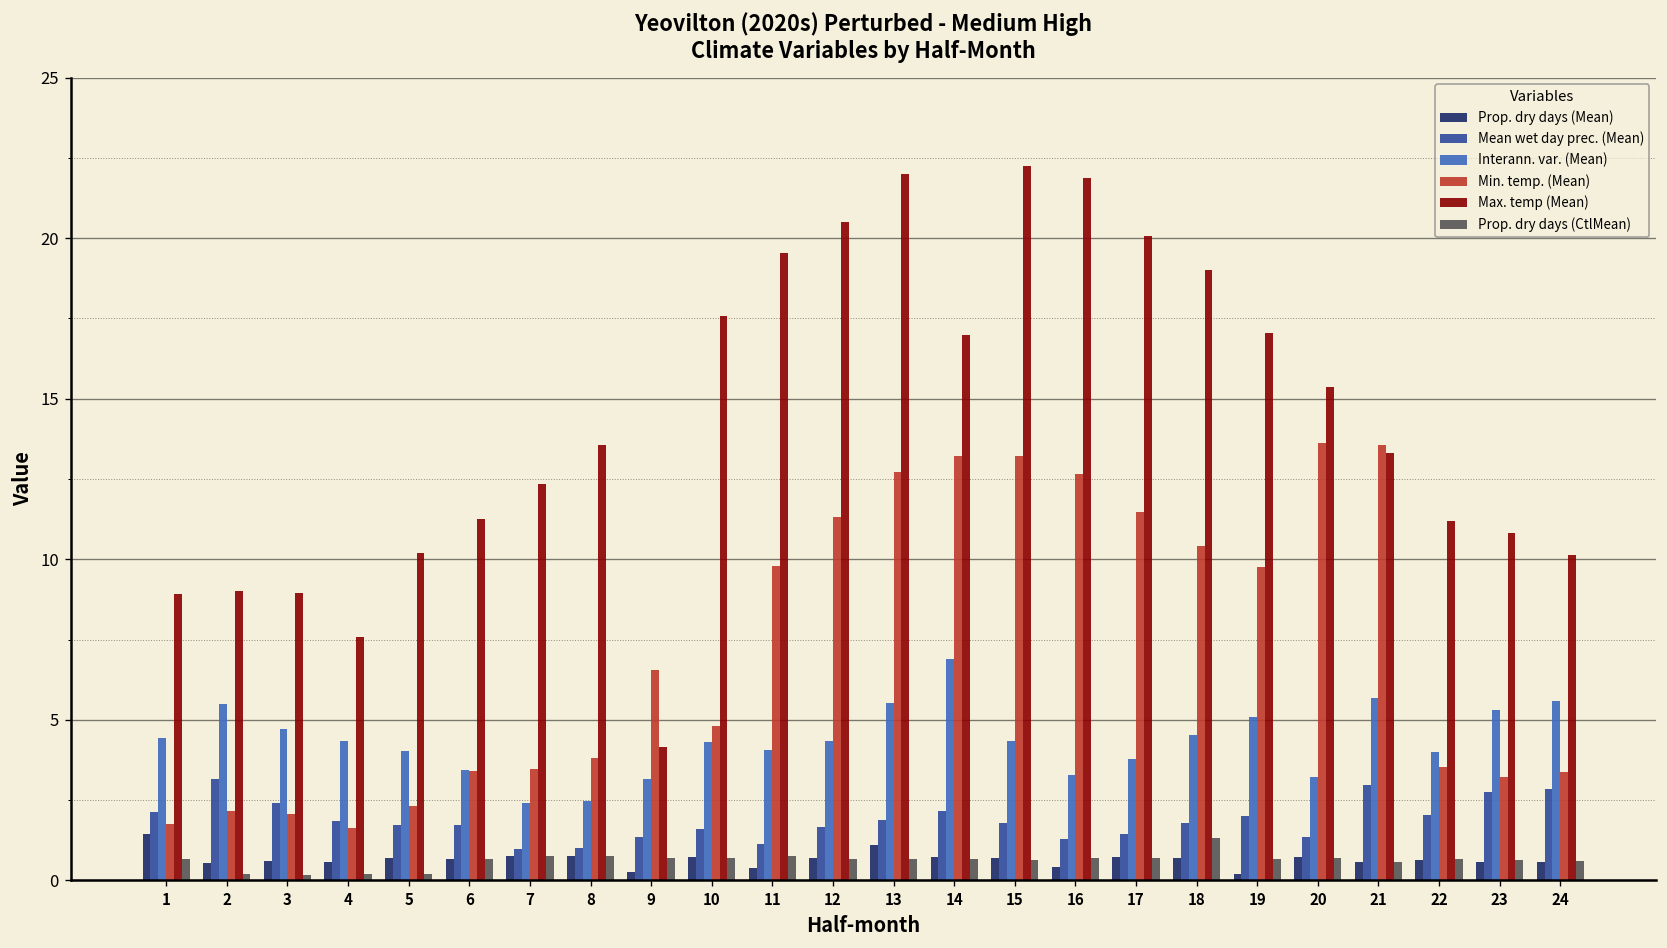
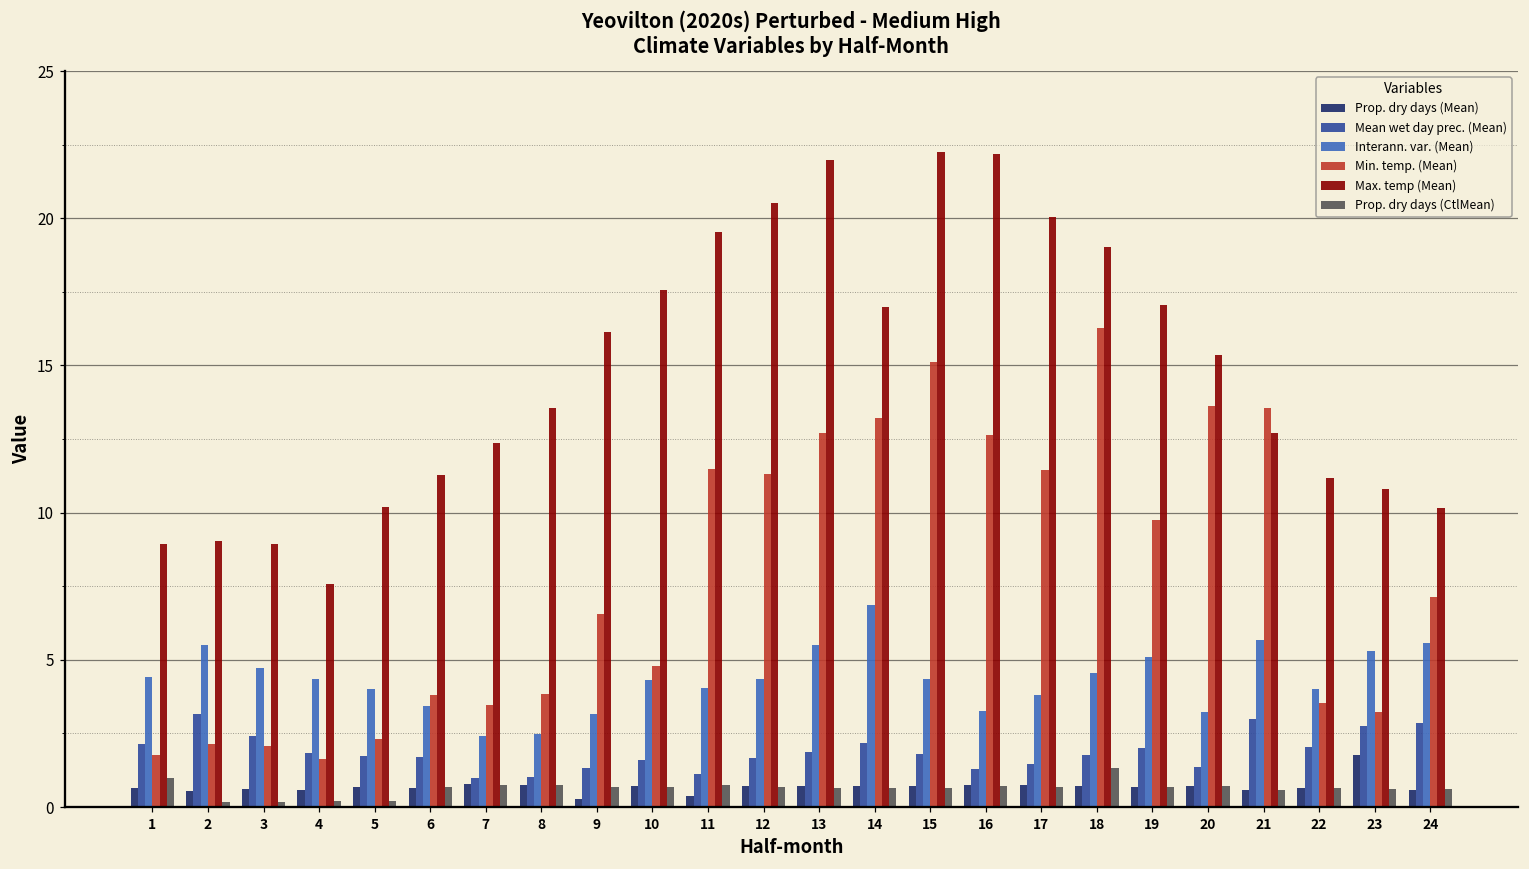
Prop. dry days (Mean), 1: 1.4 -> 0.6
Prop. dry days (CtlMean), 1: 0.7 -> 1.0
Min. temp. (Mean), 6: 3.4 -> 3.8
Max. temp (Mean), 9: 4.1 -> 16.1
Min. temp. (Mean), 11: 9.8 -> 11.5
Prop. dry days (Mean), 13: 1.1 -> 0.7
Min. temp. (Mean), 15: 13.2 -> 15.1
Prop. dry days (Mean), 16: 0.4 -> 0.8
Max. temp (Mean), 16: 21.9 -> 22.2
Min. temp. (Mean), 18: 10.4 -> 16.3
Prop. dry days (Mean), 19: 0.2 -> 0.7
Max. temp (Mean), 21: 13.3 -> 12.7
Prop. dry days (Mean), 23: 0.6 -> 1.8
Min. temp. (Mean), 24: 3.4 -> 7.1
